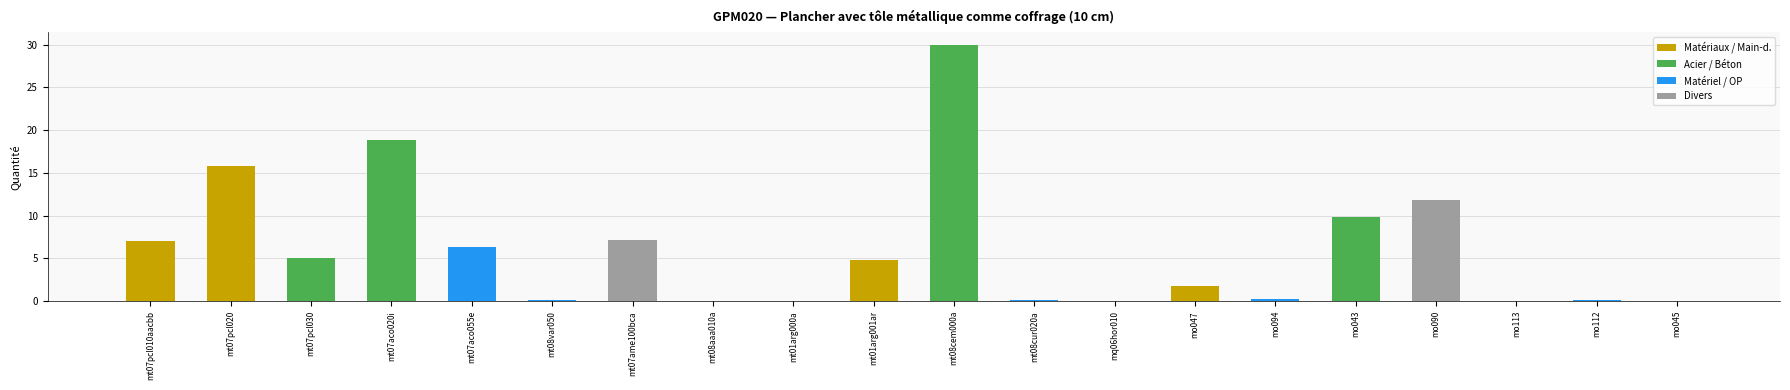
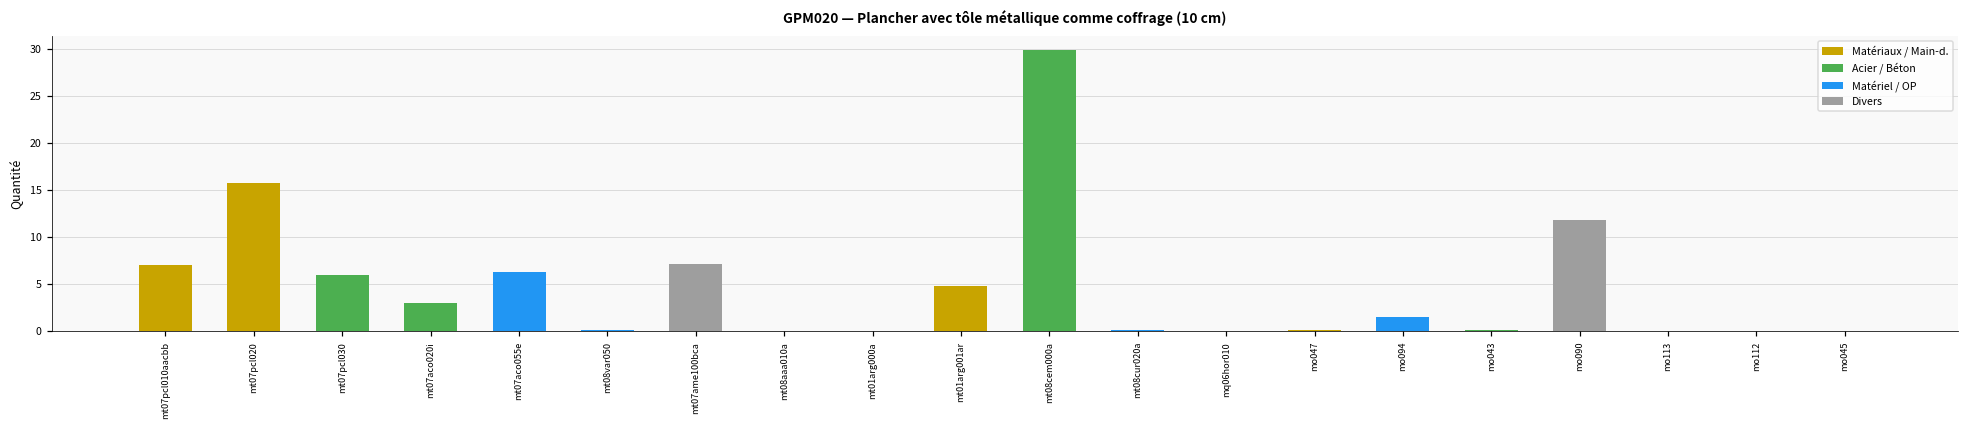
mt07pcl030: 5 -> 6
mt07aco020i: 19 -> 3
mo047: 2 -> 0
mo094: 0 -> 2
mo043: 10 -> 0
